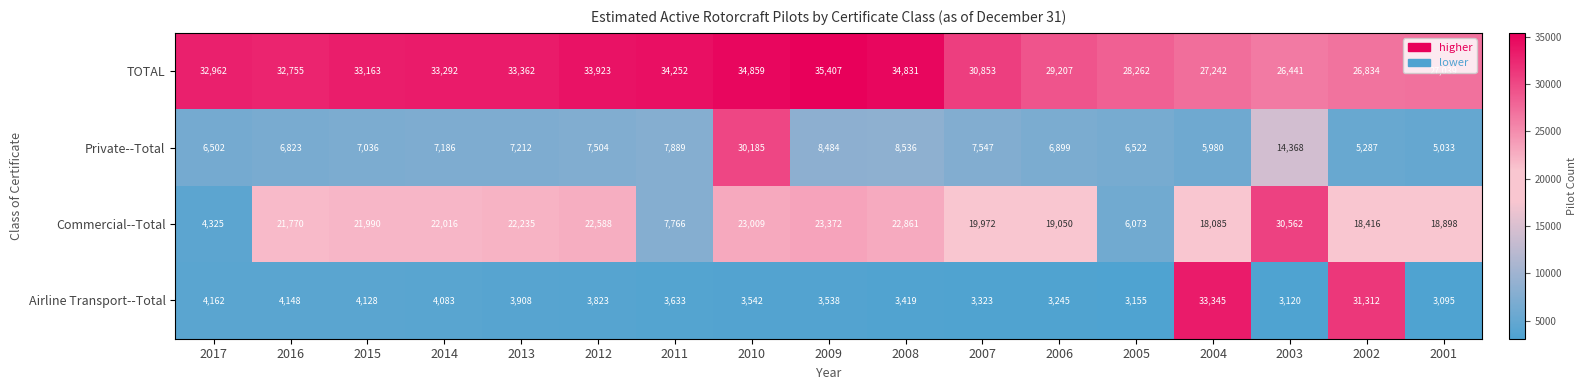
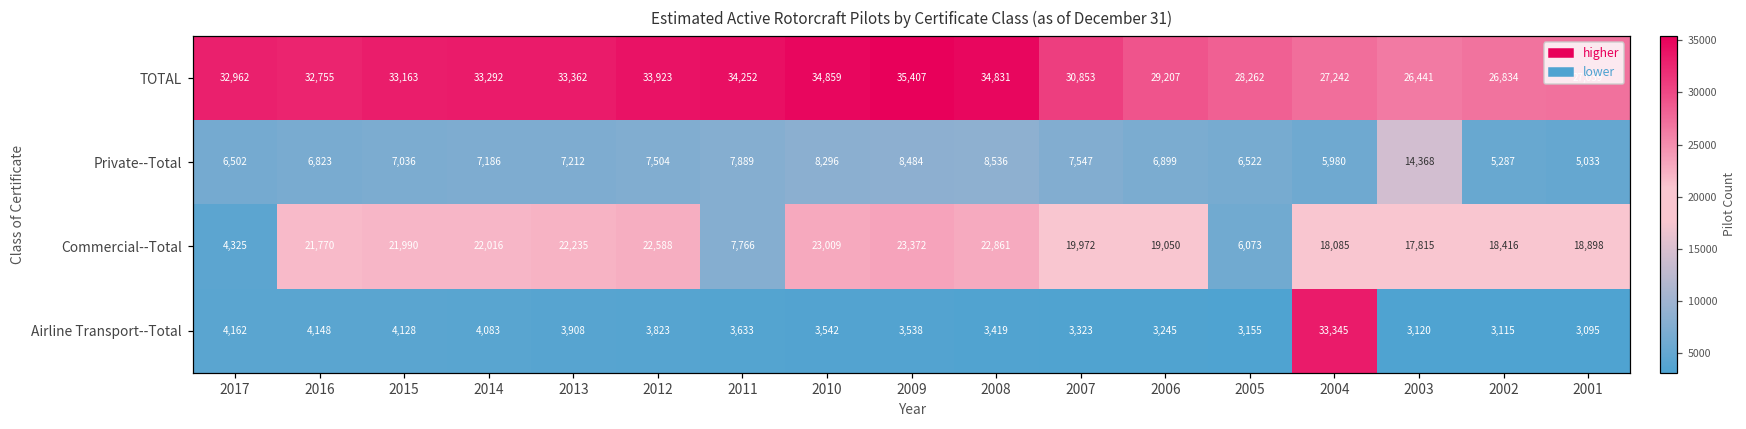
Private--Total, 2010: 30,185 -> 8,296
Commercial--Total, 2003: 30,562 -> 17,815
Airline Transport--Total, 2002: 31,312 -> 3,115
